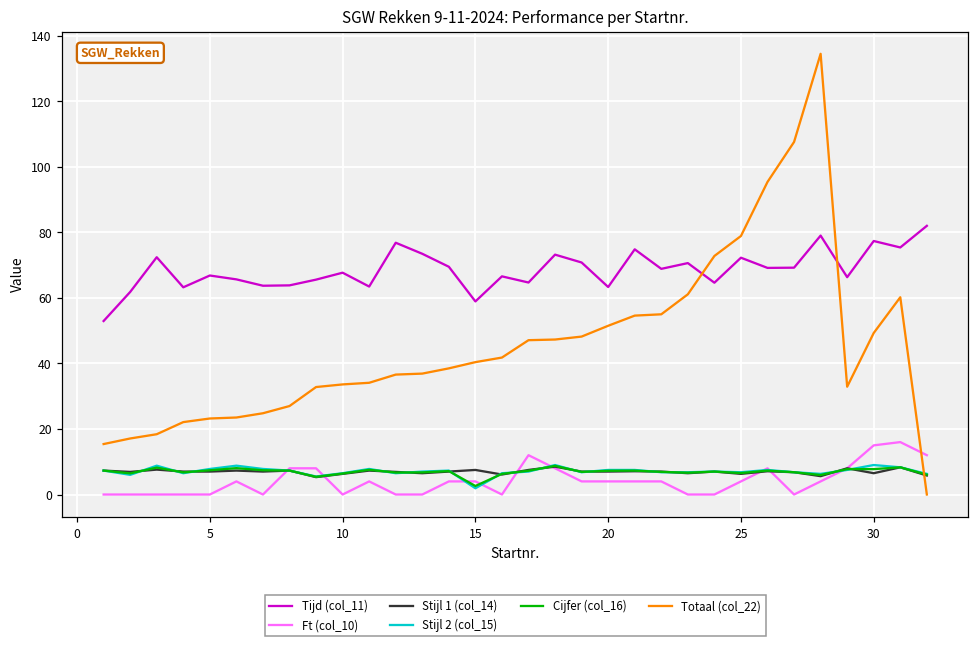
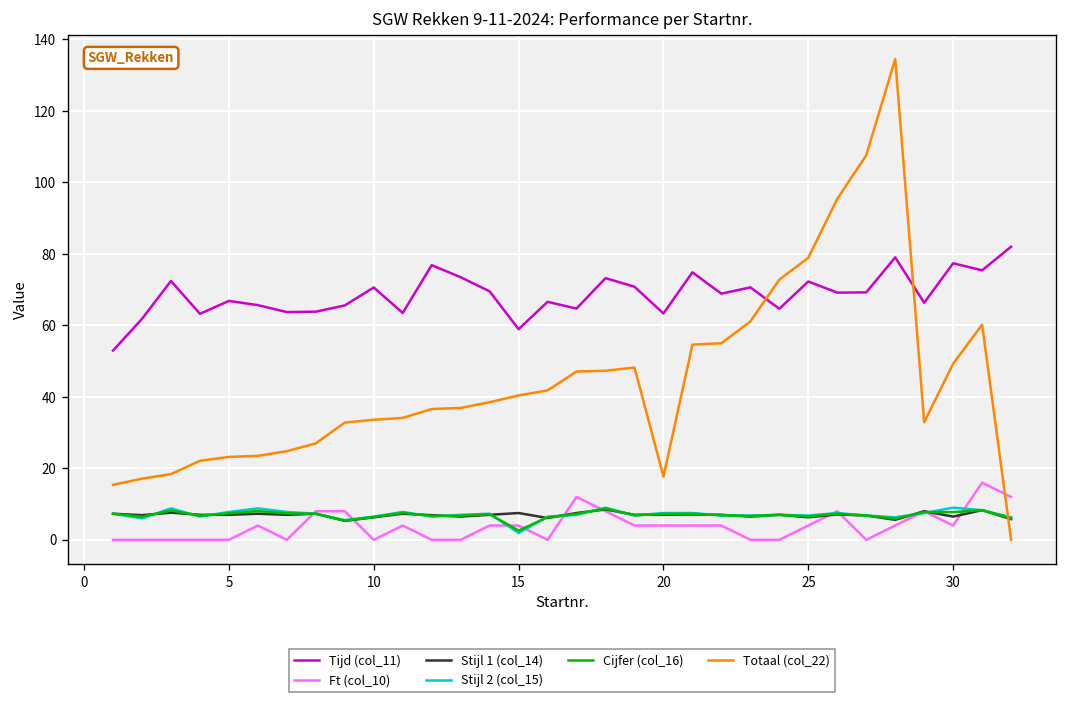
Tijd (col_11), 10: 68 -> 71
Totaal (col_22), 20: 52 -> 18
Ft (col_10), 30: 15 -> 4
